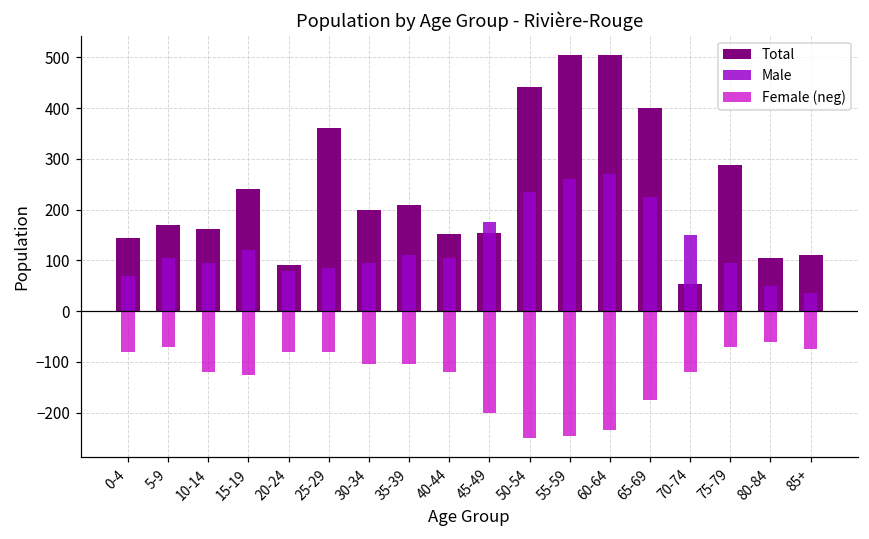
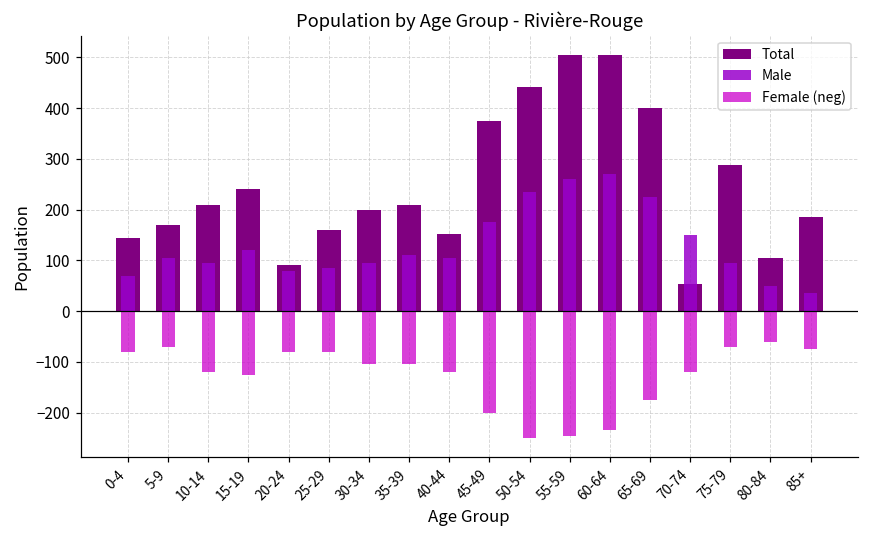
Total, 10-14: 160 -> 210
Total, 25-29: 360 -> 160
Total, 45-49: 150 -> 380
Total, 85+: 110 -> 190
